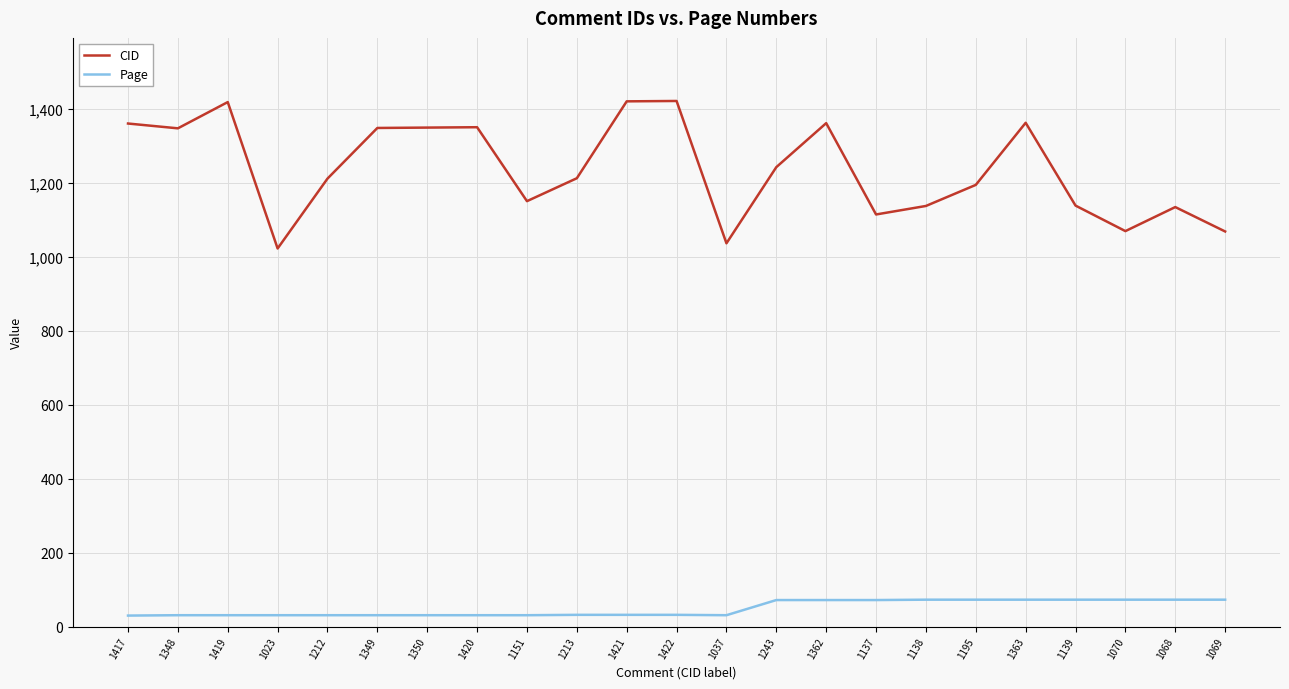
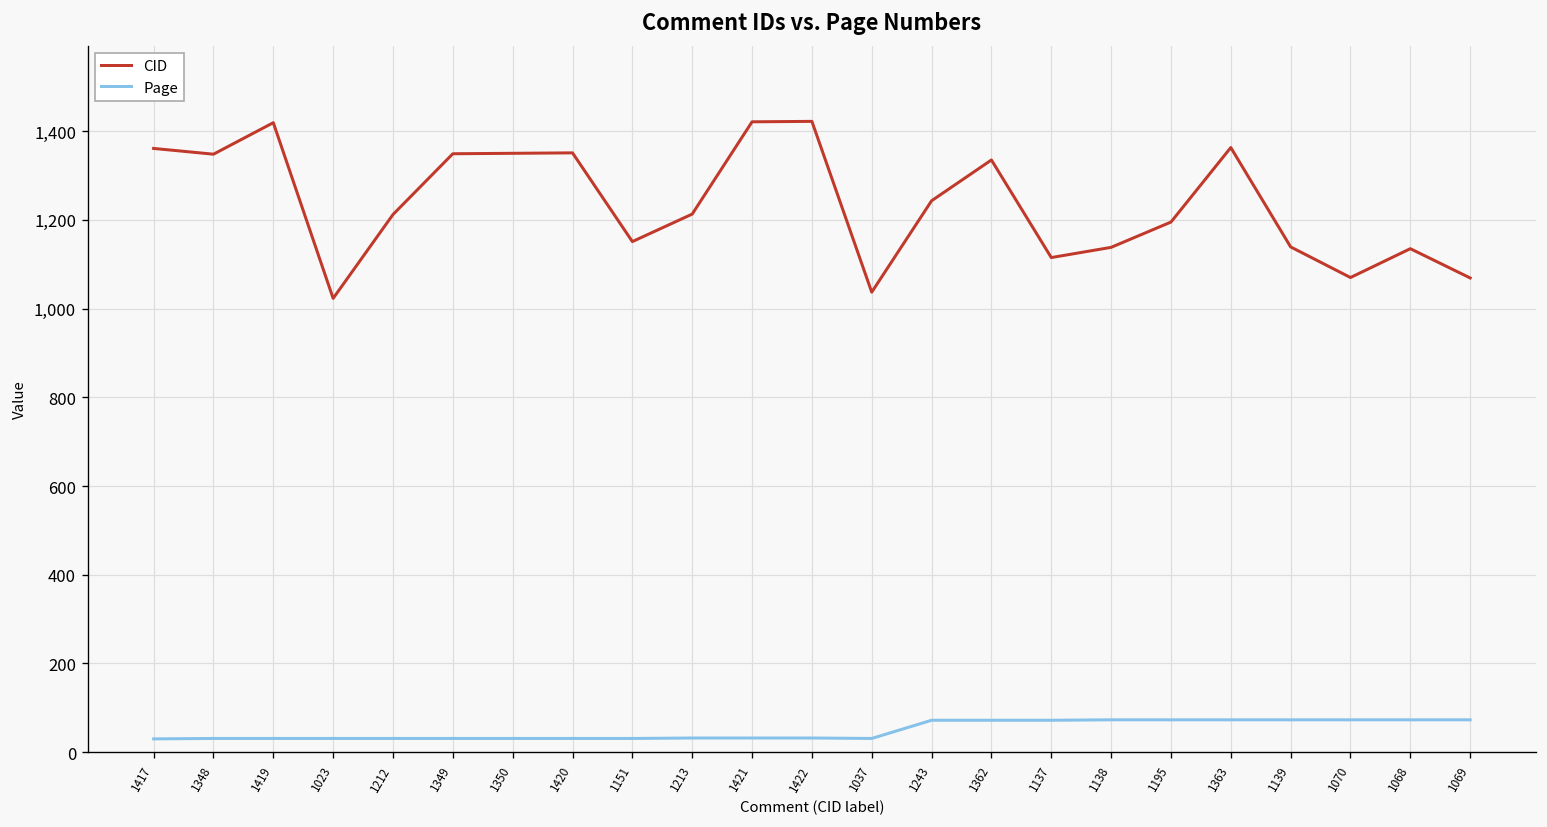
CID, 1362: 1,360 -> 1,340
